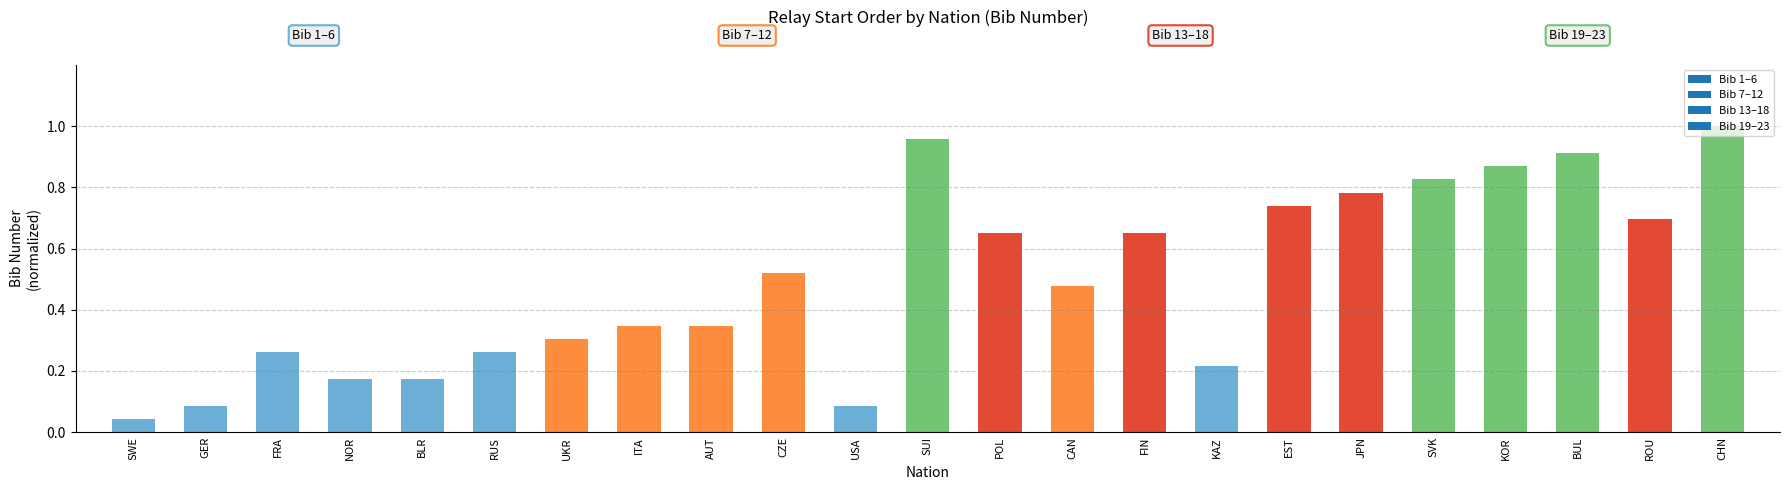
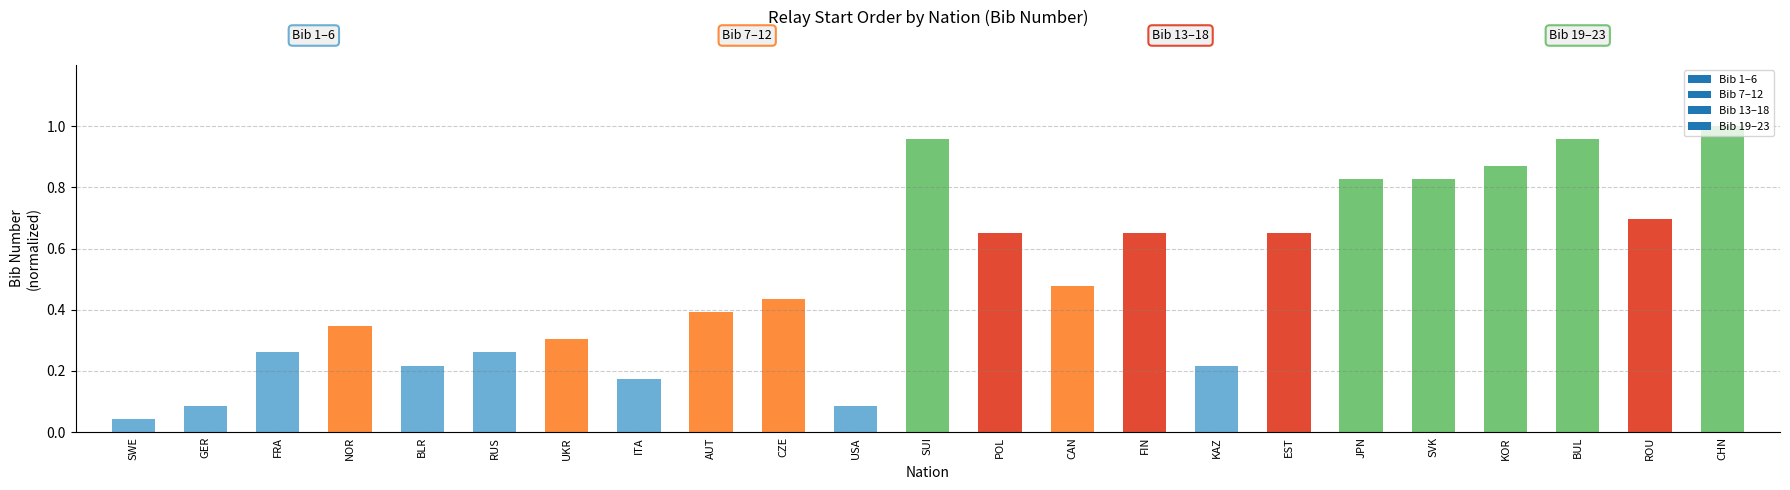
NOR: 0.17 -> 0.35
BLR: 0.17 -> 0.22
ITA: 0.35 -> 0.17
AUT: 0.35 -> 0.39
CZE: 0.52 -> 0.43
EST: 0.74 -> 0.65
JPN: 0.78 -> 0.83
BUL: 0.91 -> 0.96
